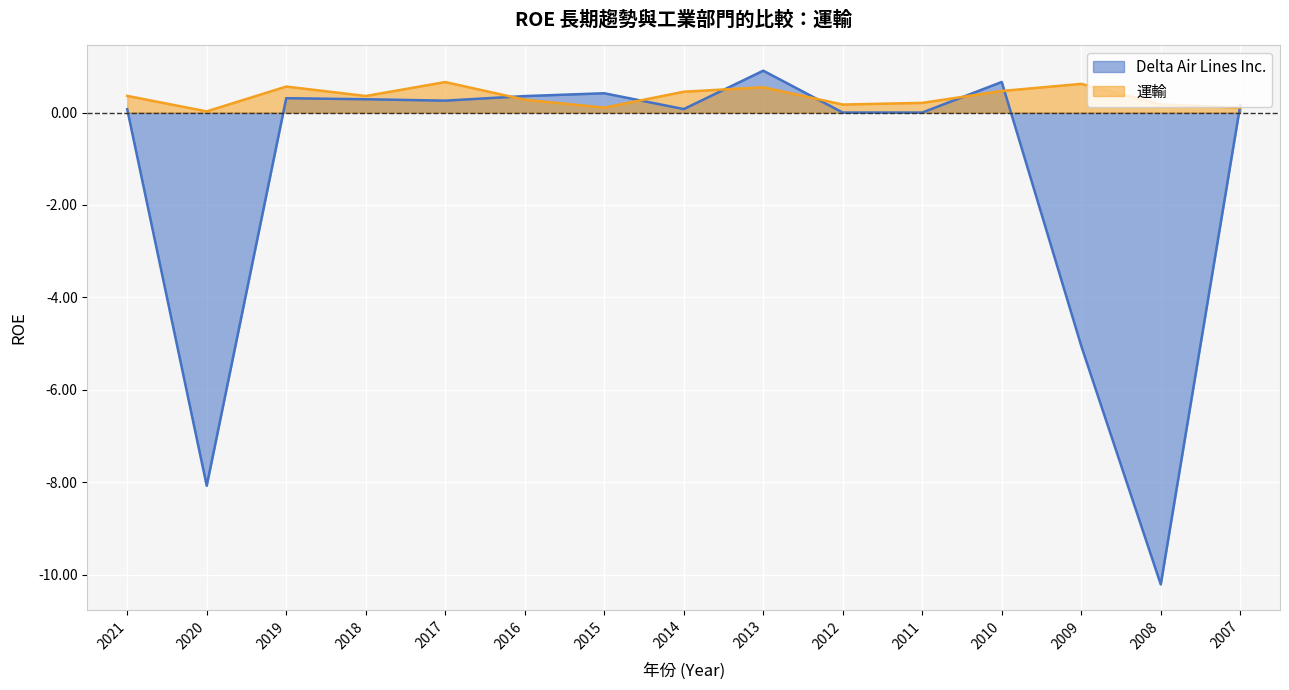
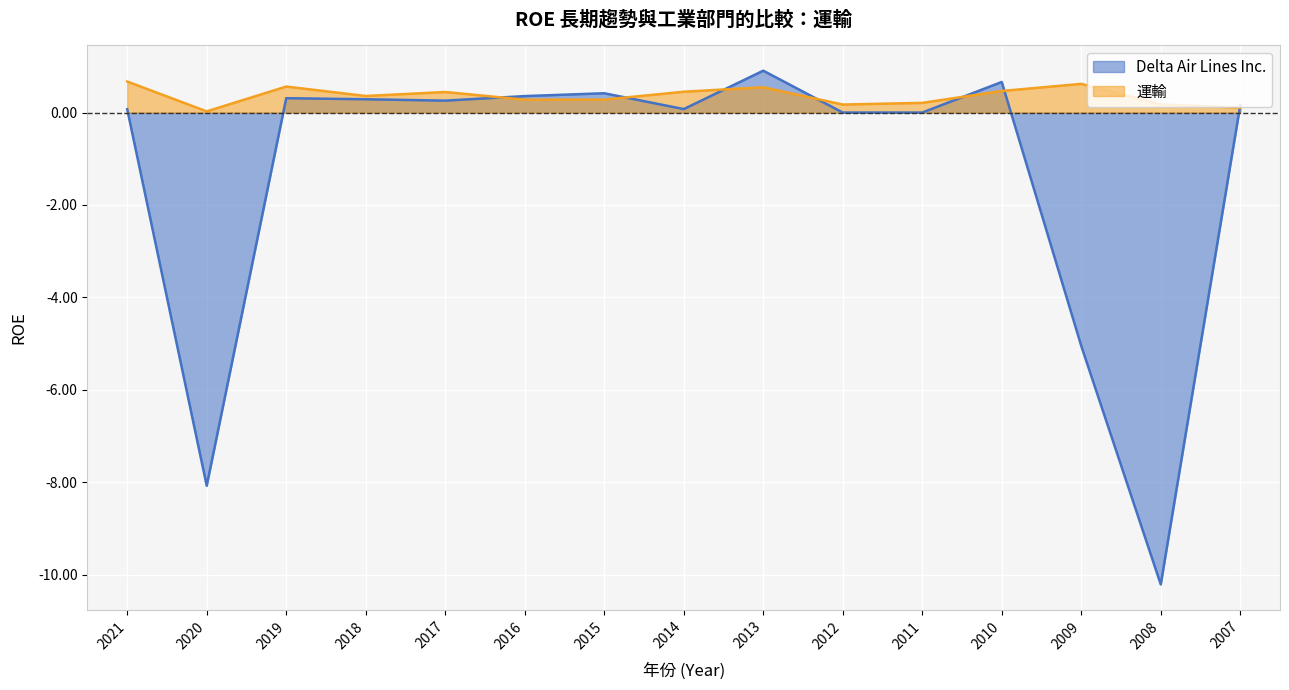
運輸, 2021: 0.4 -> 0.7
運輸, 2017: 0.7 -> 0.4
運輸, 2015: 0.1 -> 0.3
